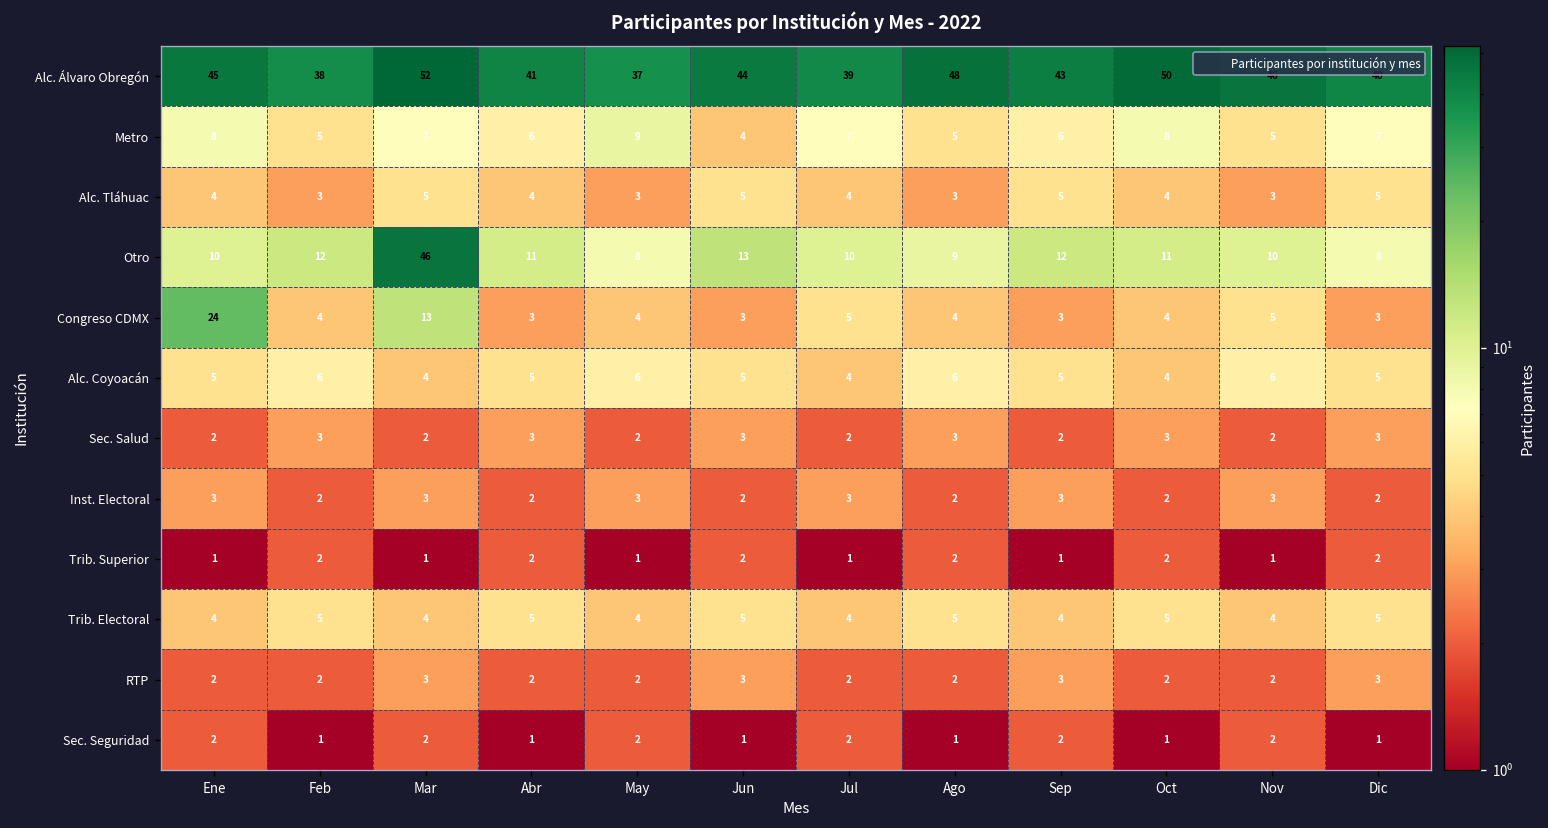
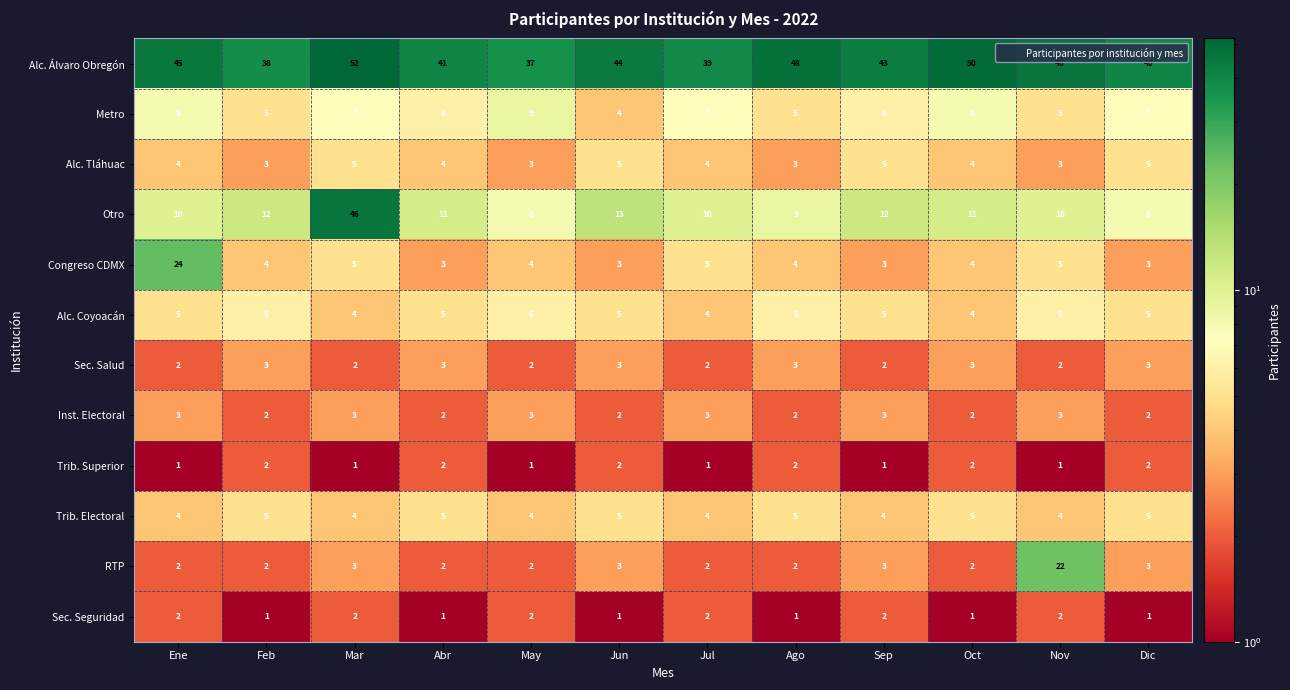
Congreso CDMX, Mar: 13 -> 5
RTP, Nov: 2 -> 22
